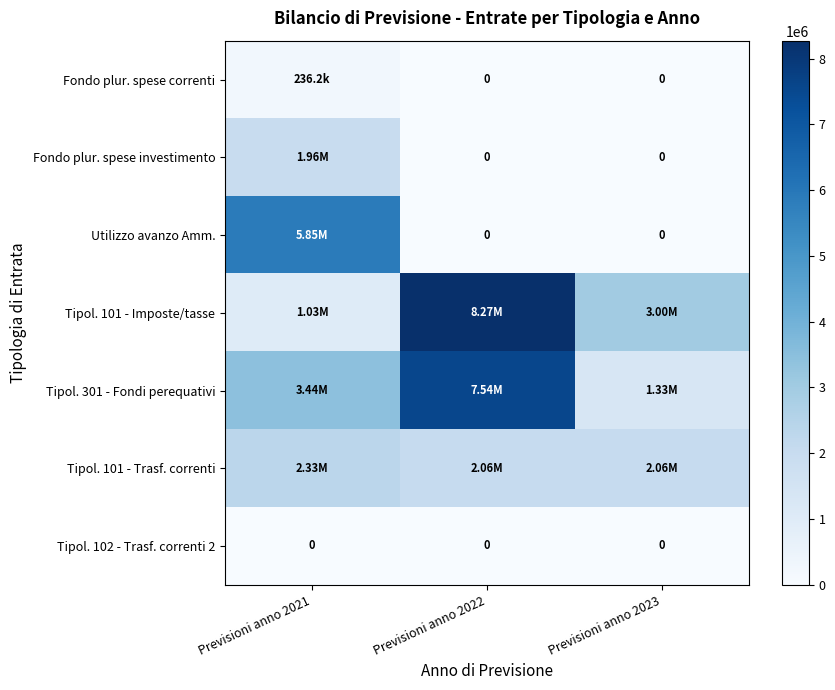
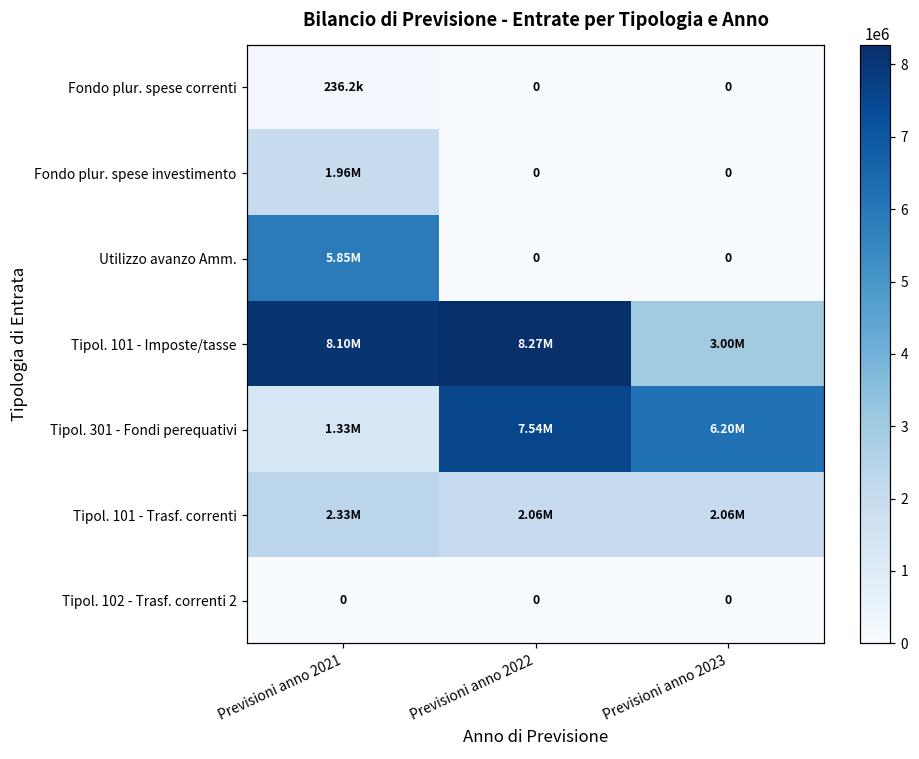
Tipol. 101 - Imposte/tasse, Previsioni anno 2021: 1.03M -> 8.10M
Tipol. 301 - Fondi perequativi, Previsioni anno 2021: 3.44M -> 1.33M
Tipol. 301 - Fondi perequativi, Previsioni anno 2023: 1.33M -> 6.20M
